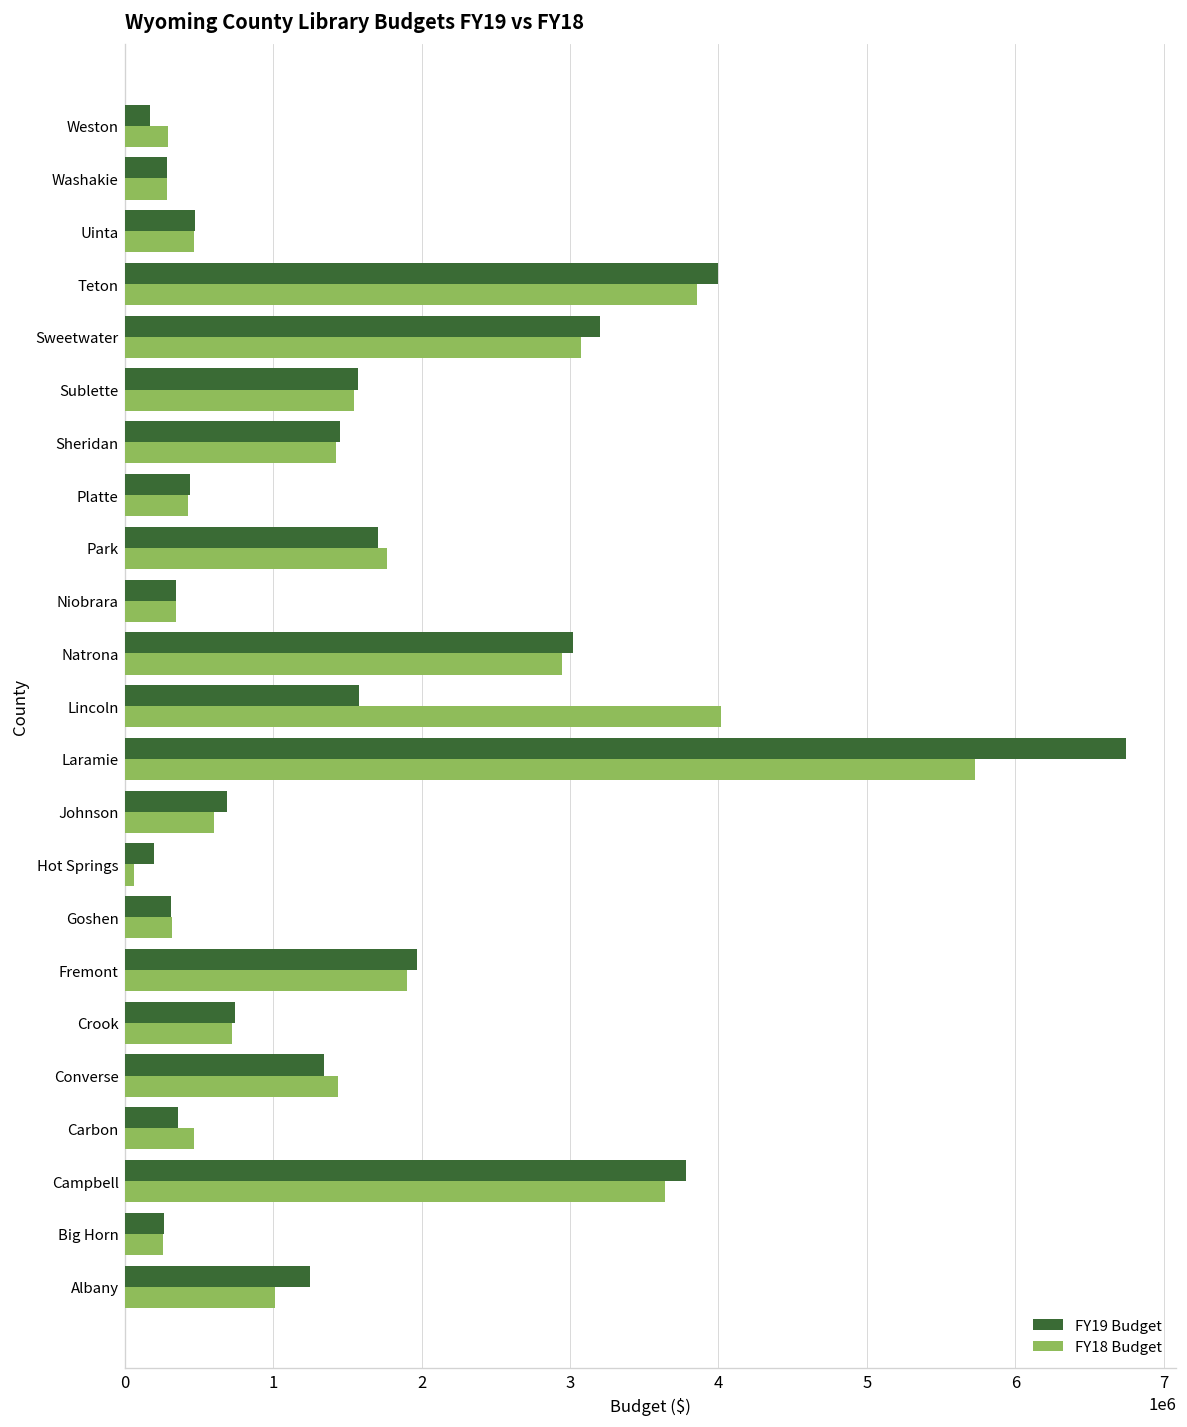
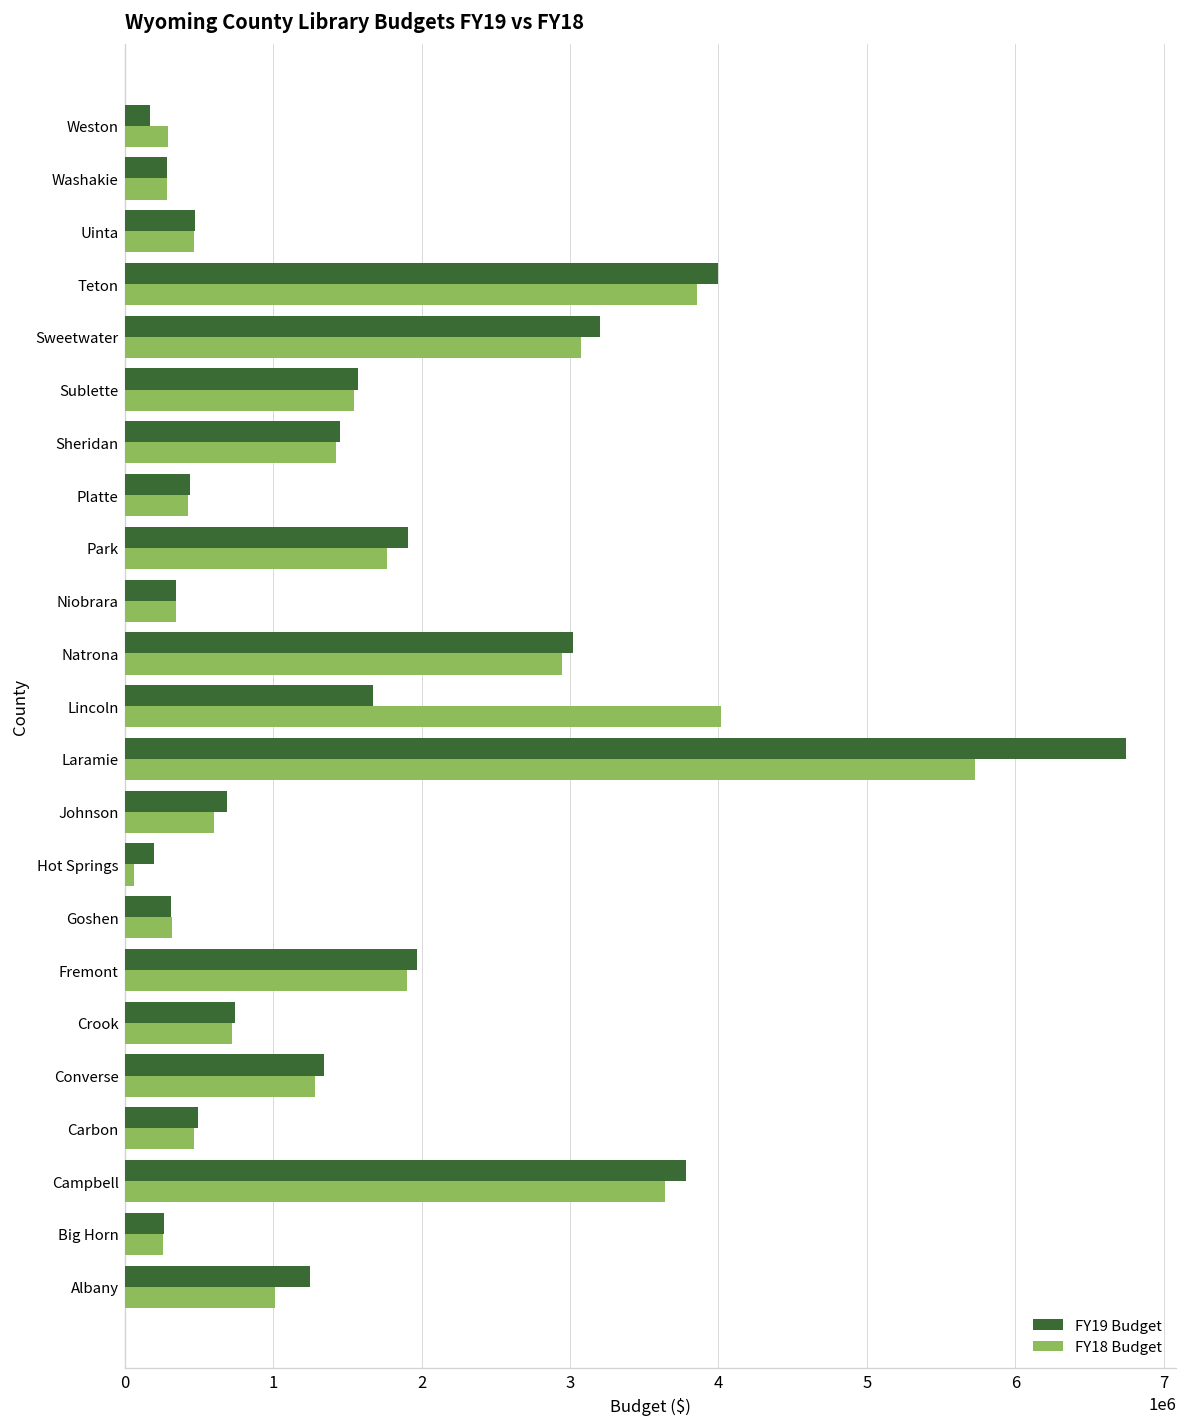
FY19 Budget, Park: 1710000 -> 1910000
FY19 Budget, Lincoln: 1580000 -> 1670000
FY18 Budget, Converse: 1440000 -> 1280000
FY19 Budget, Carbon: 360000 -> 490000
